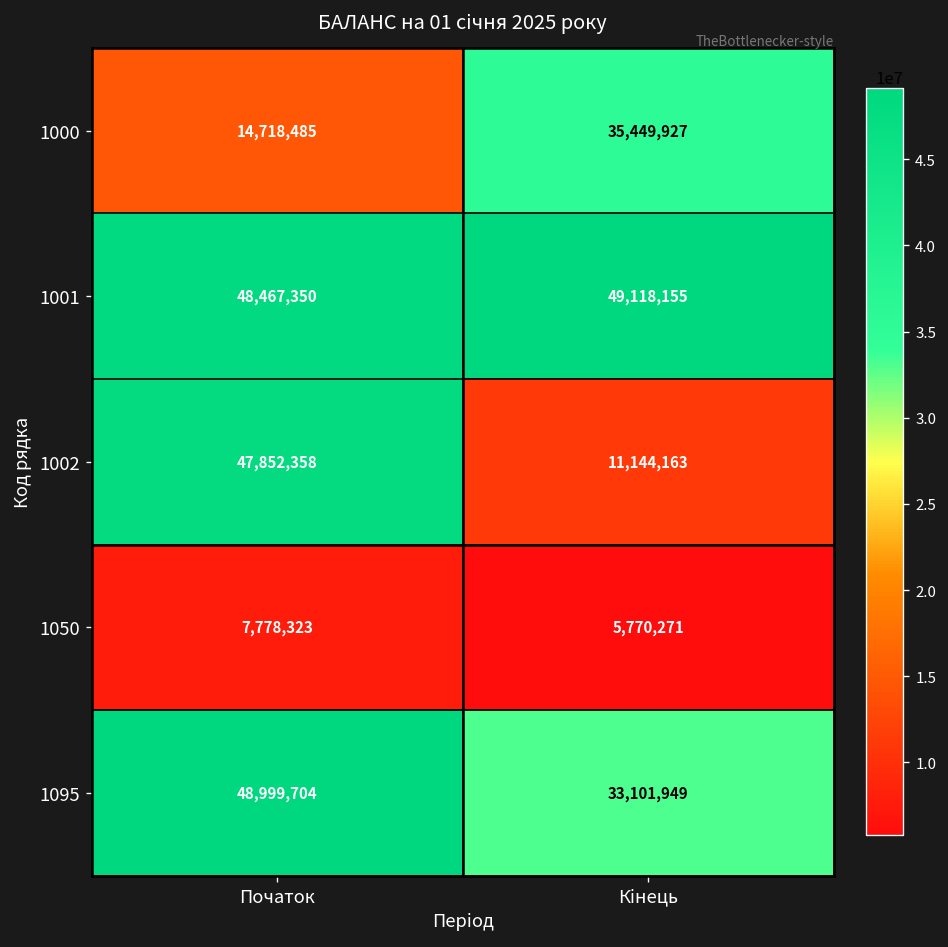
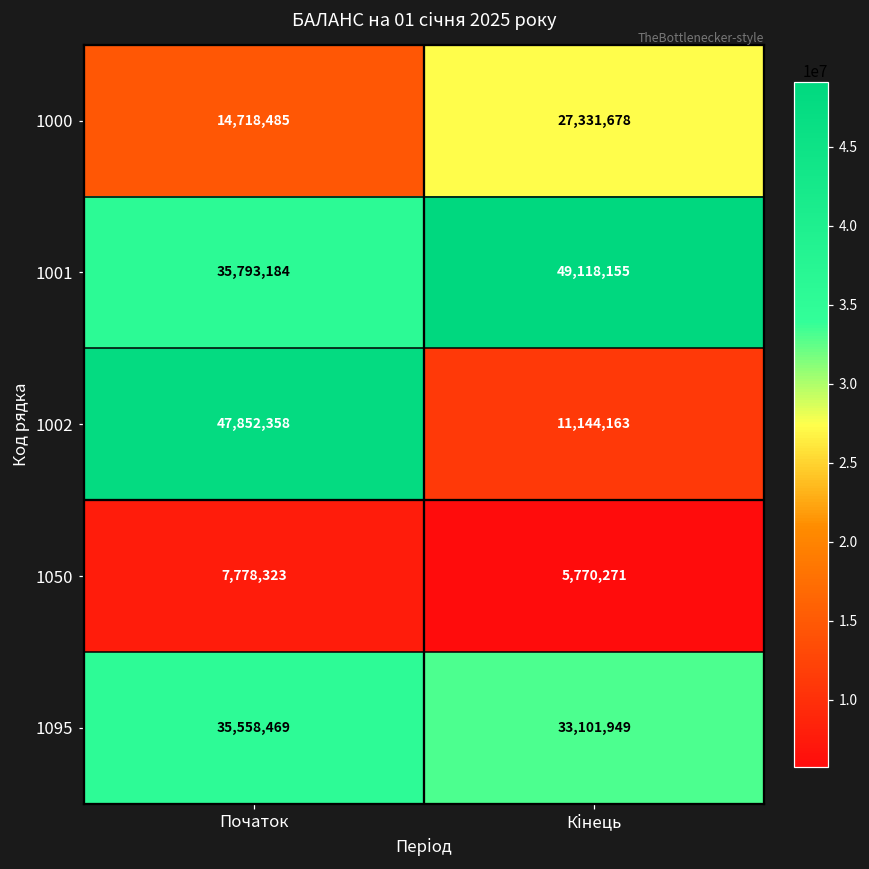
1000, Кінець: 35,449,927 -> 27,331,678
1001, Початок: 48,467,350 -> 35,793,184
1095, Початок: 48,999,704 -> 35,558,469
